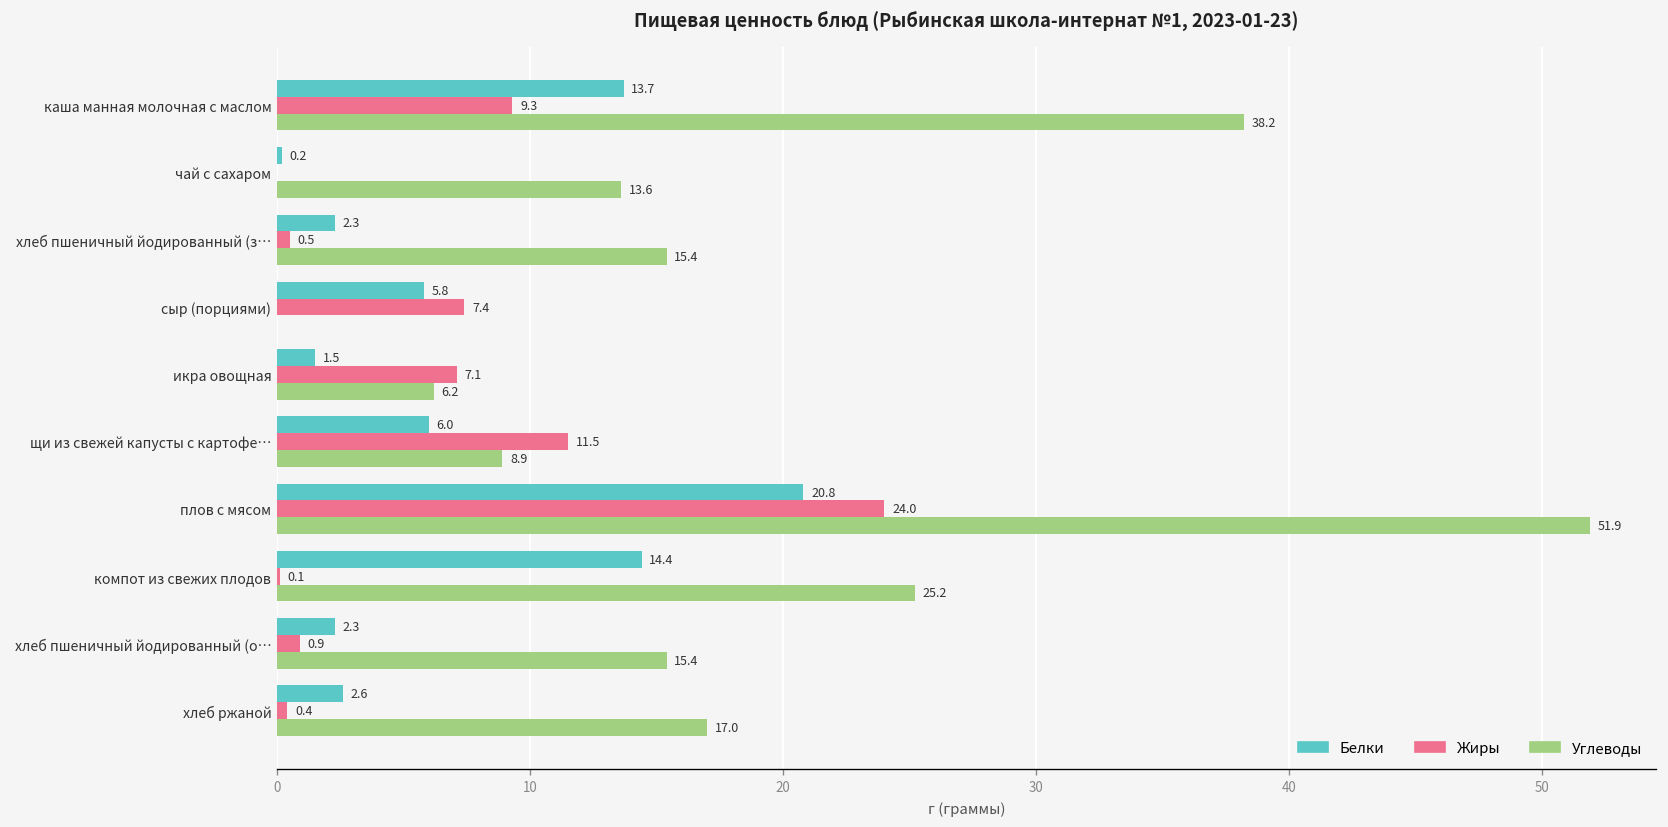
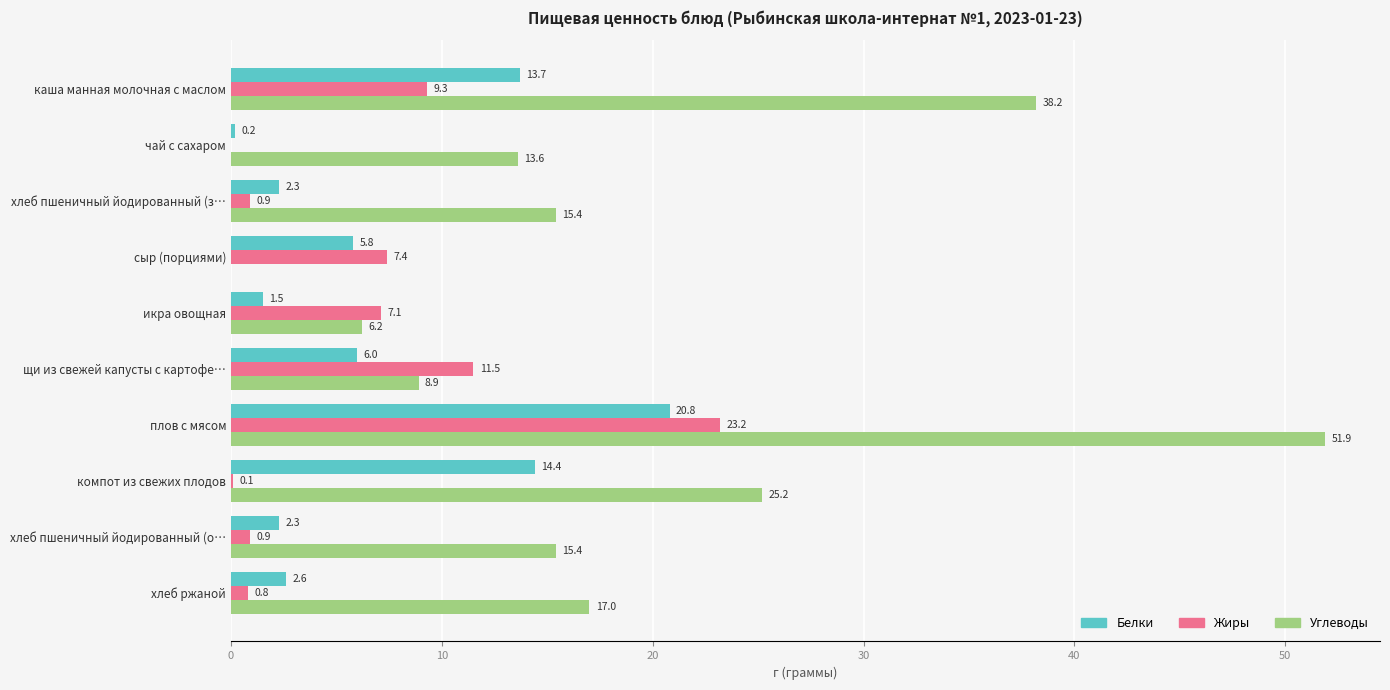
Жиры, хлеб пшеничный йодированный (з…: 0.5 -> 0.9
Жиры, плов с мясом: 24.0 -> 23.2
Жиры, хлеб ржаной: 0.4 -> 0.8
